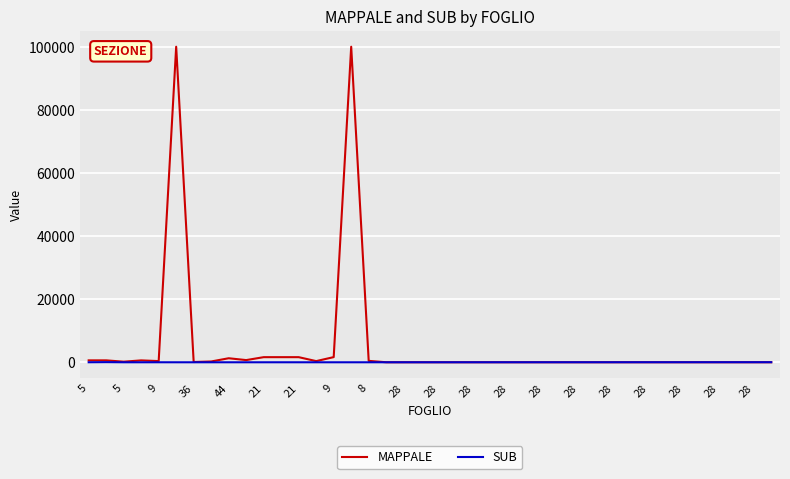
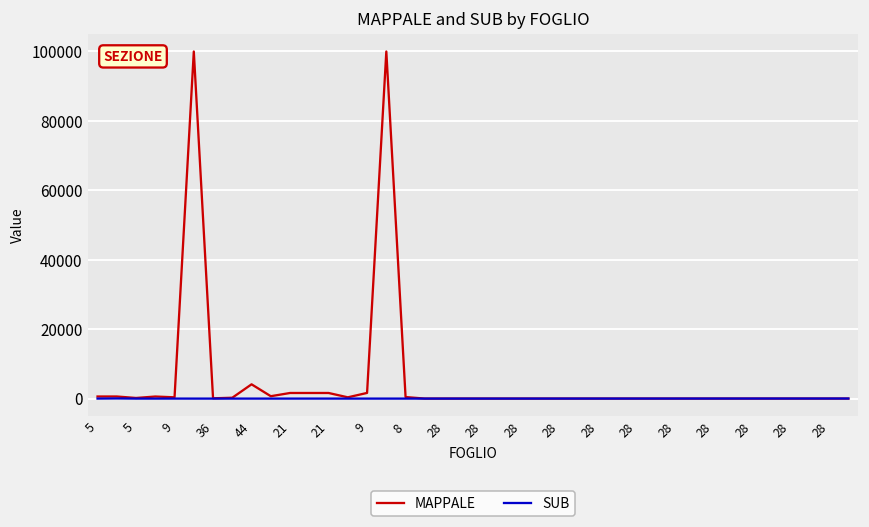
MAPPALE, 44: 1000 -> 4000
